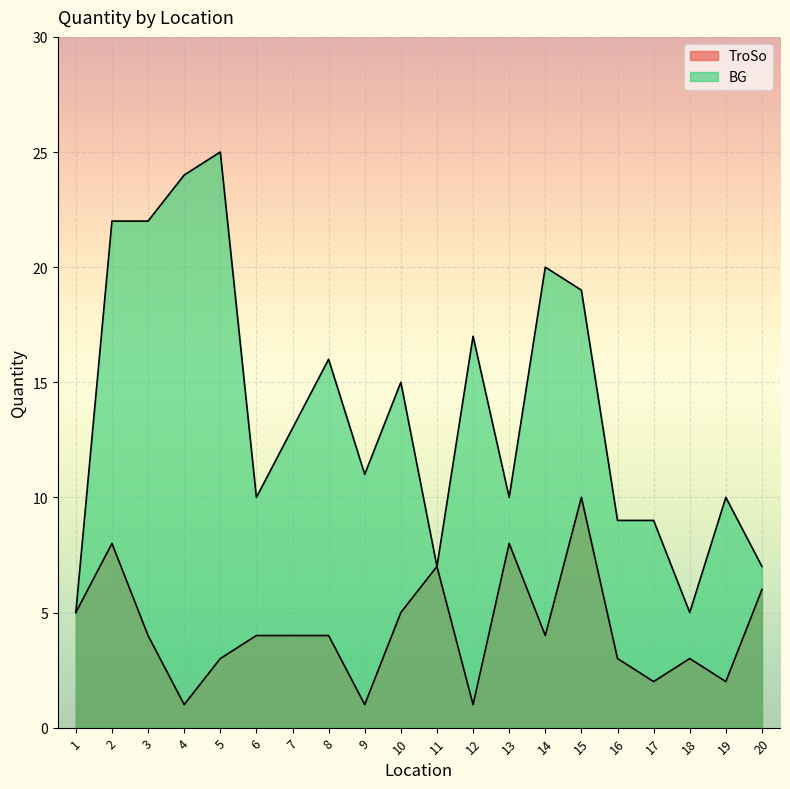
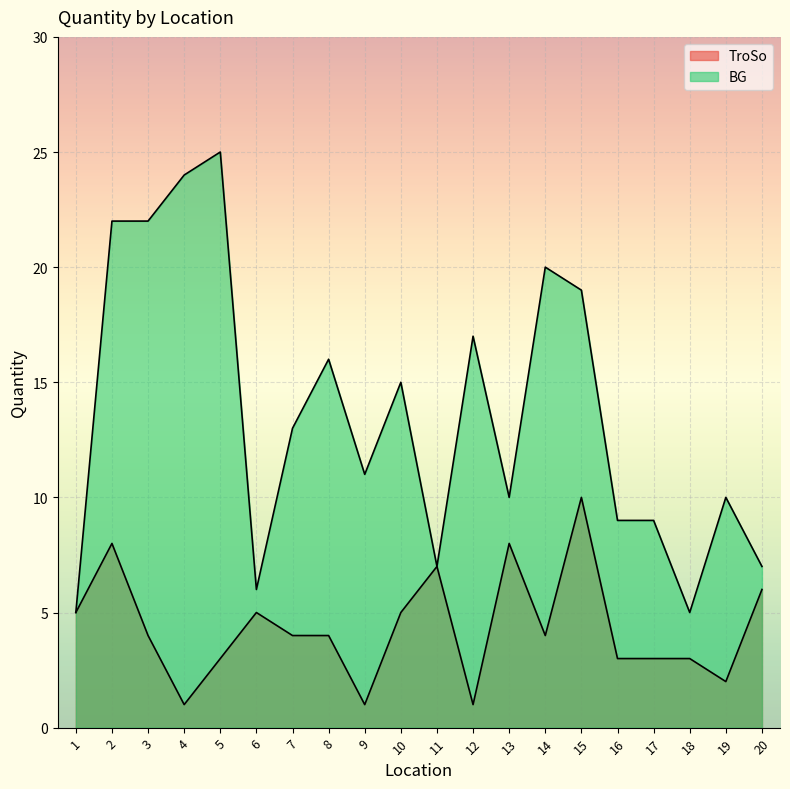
TroSo, 6: 4 -> 5
BG, 6: 10 -> 6
TroSo, 17: 2 -> 3
